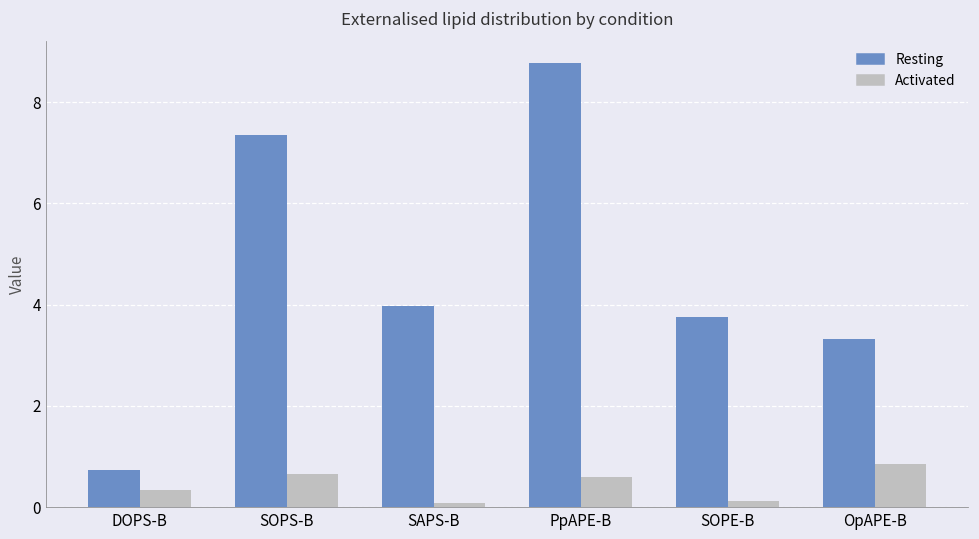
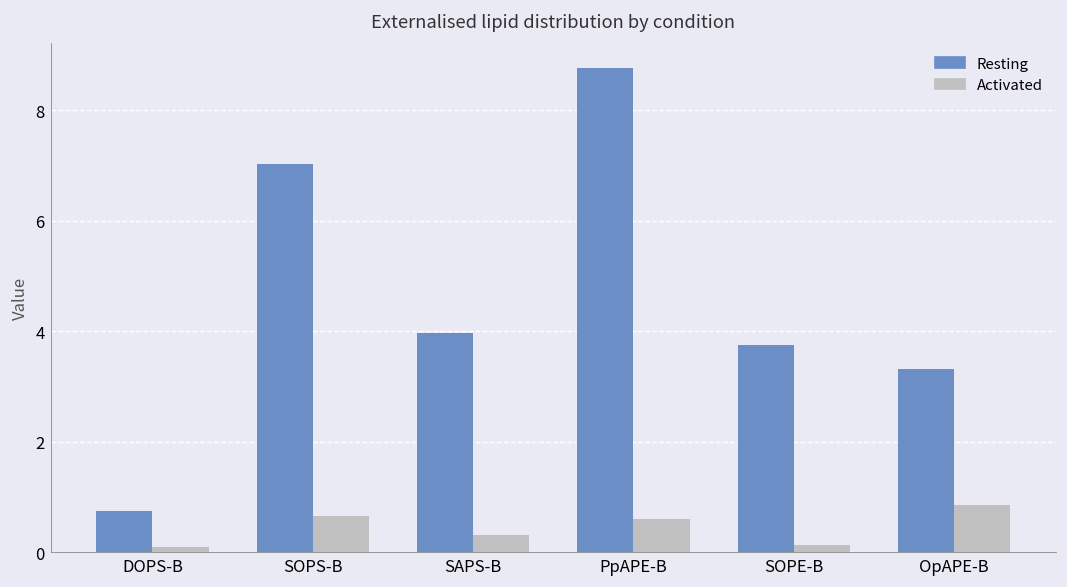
Activated, DOPS-B: 0.3 -> 0.1
Resting, SOPS-B: 7.3 -> 7.0
Activated, SAPS-B: 0.1 -> 0.3
